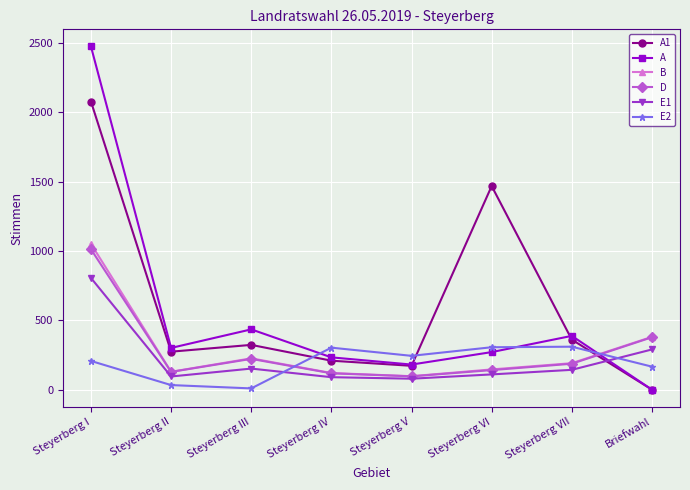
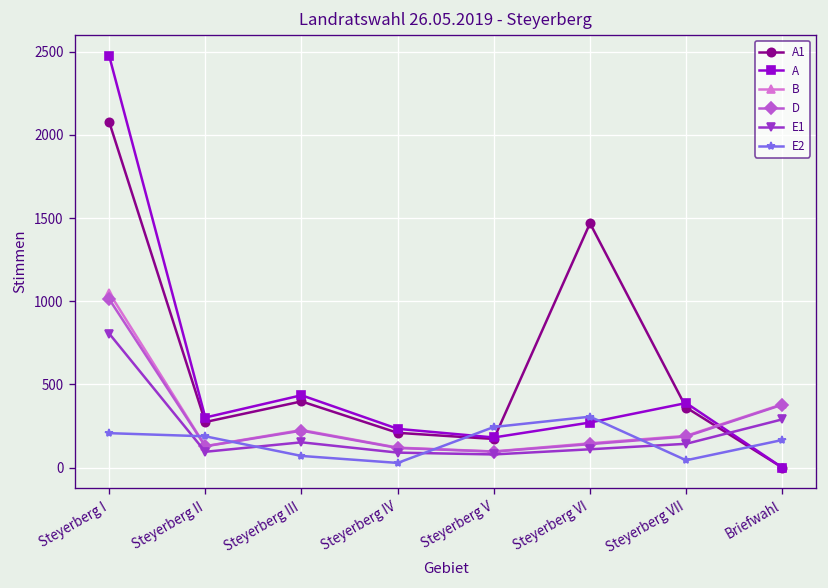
E2, Steyerberg II: 30 -> 190
A1, Steyerberg III: 320 -> 400
E2, Steyerberg III: 10 -> 70
E2, Steyerberg IV: 300 -> 30
E2, Steyerberg VII: 310 -> 40
